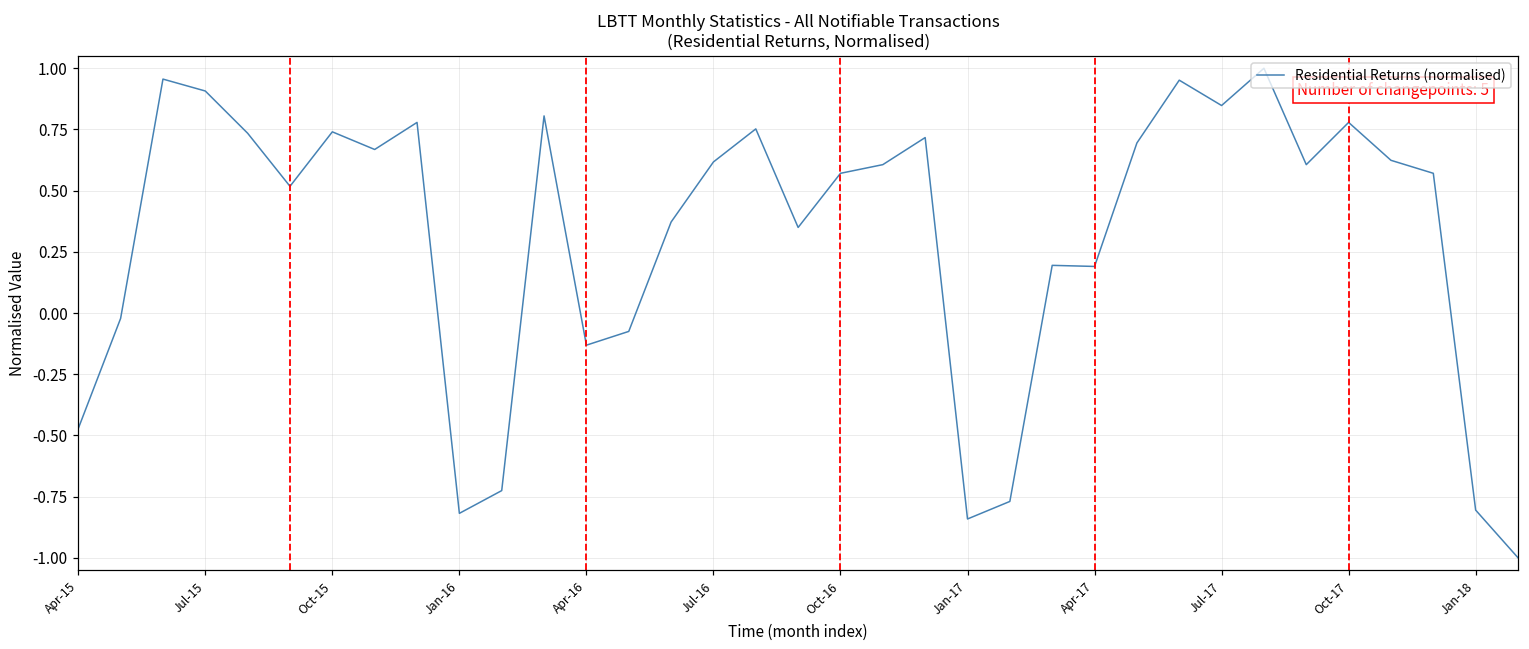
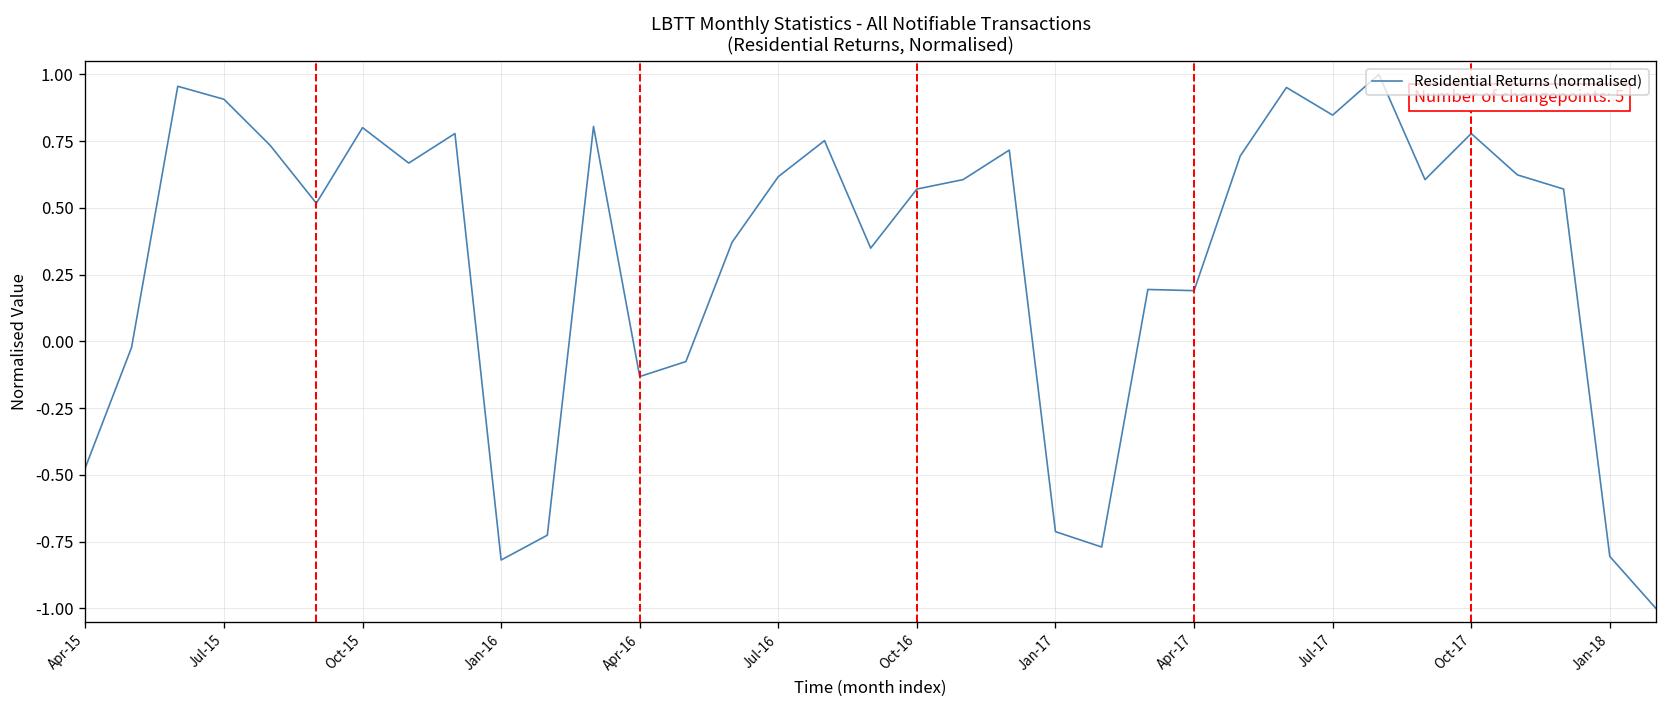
Oct-15: 0.74 -> 0.80
Jan-17: -0.84 -> -0.71
